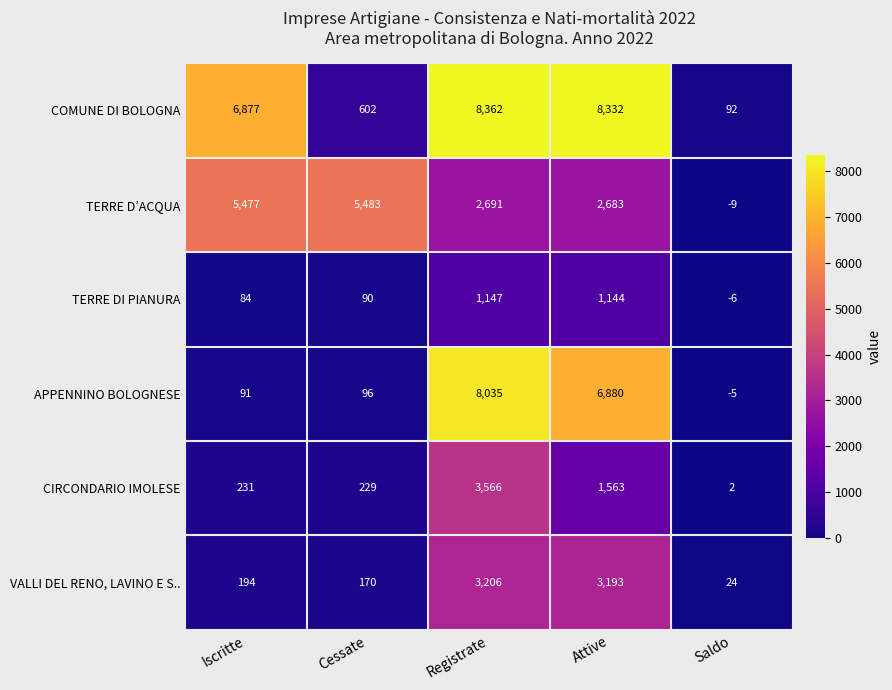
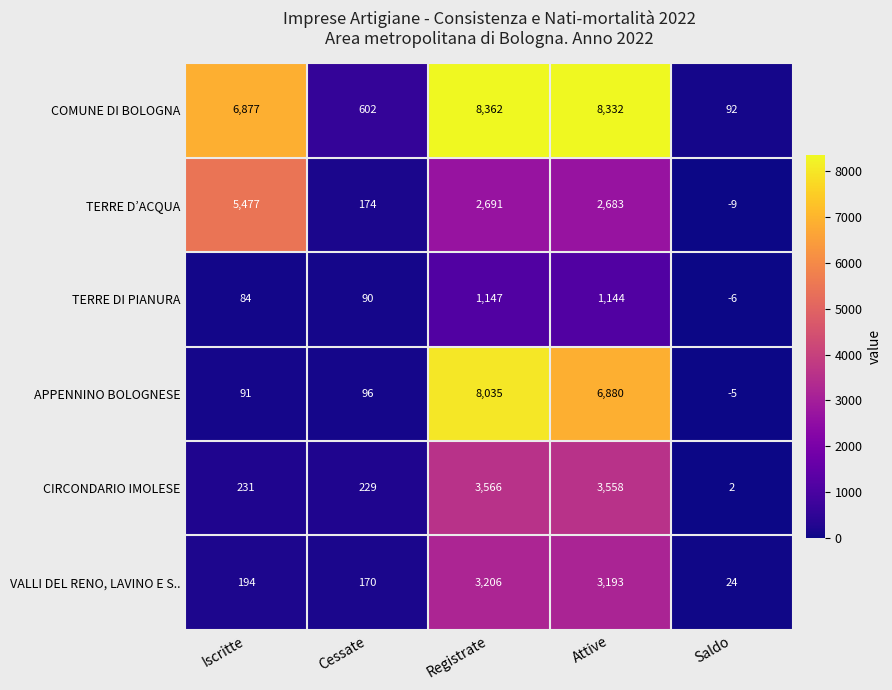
TERRE D’ACQUA, Cessate: 5,483 -> 174
CIRCONDARIO IMOLESE, Attive: 1,563 -> 3,558
